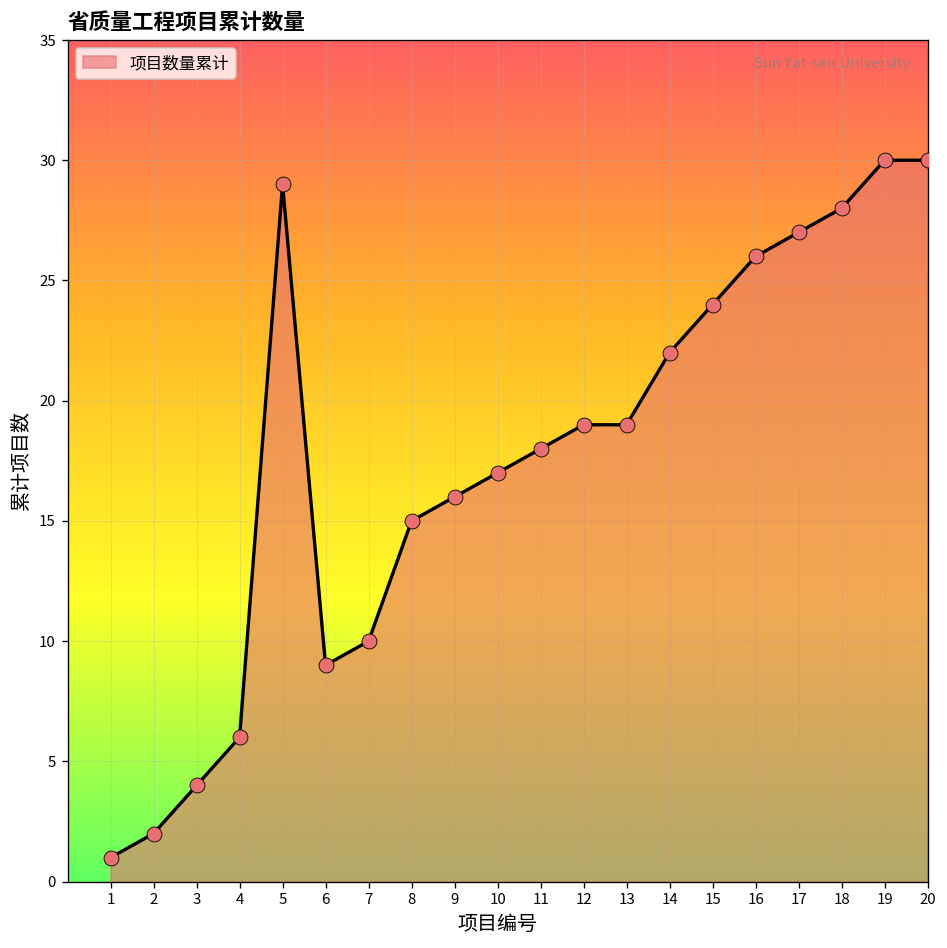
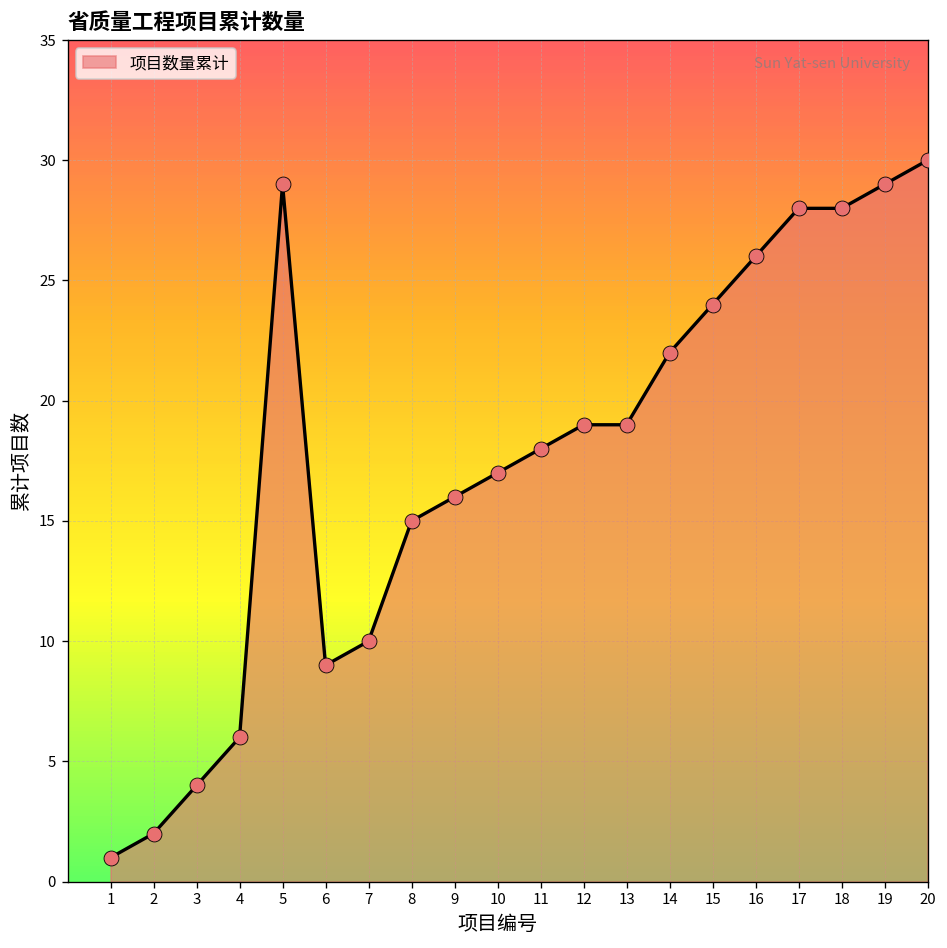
17: 27 -> 28
19: 30 -> 29
